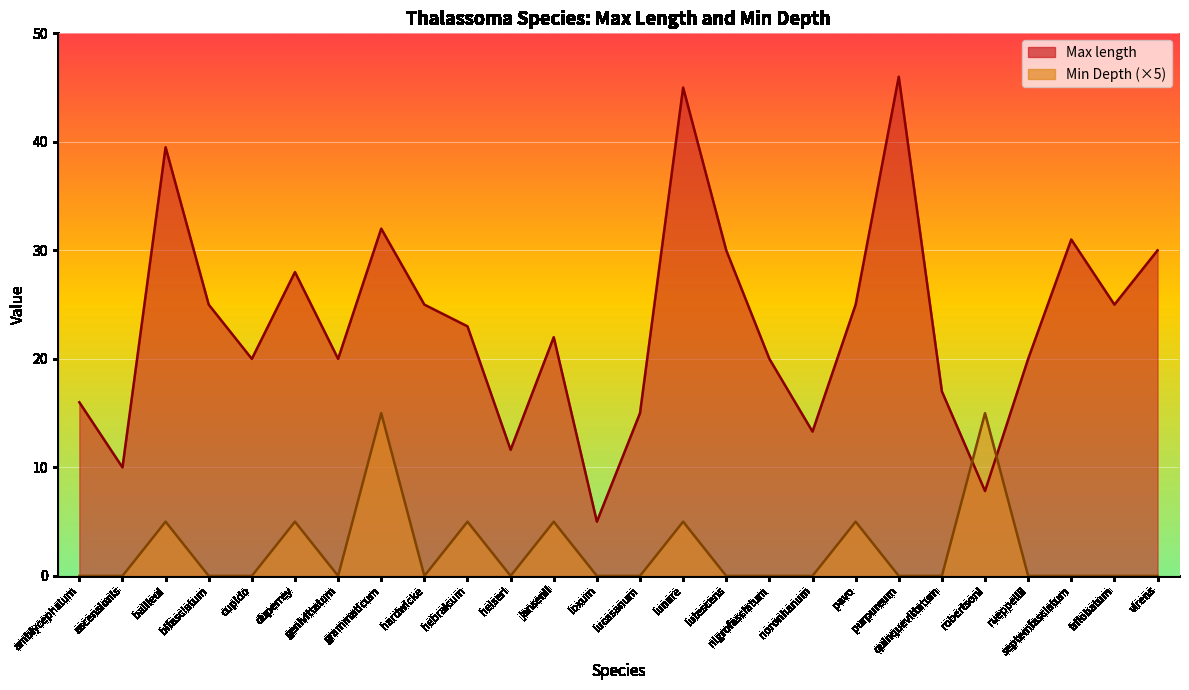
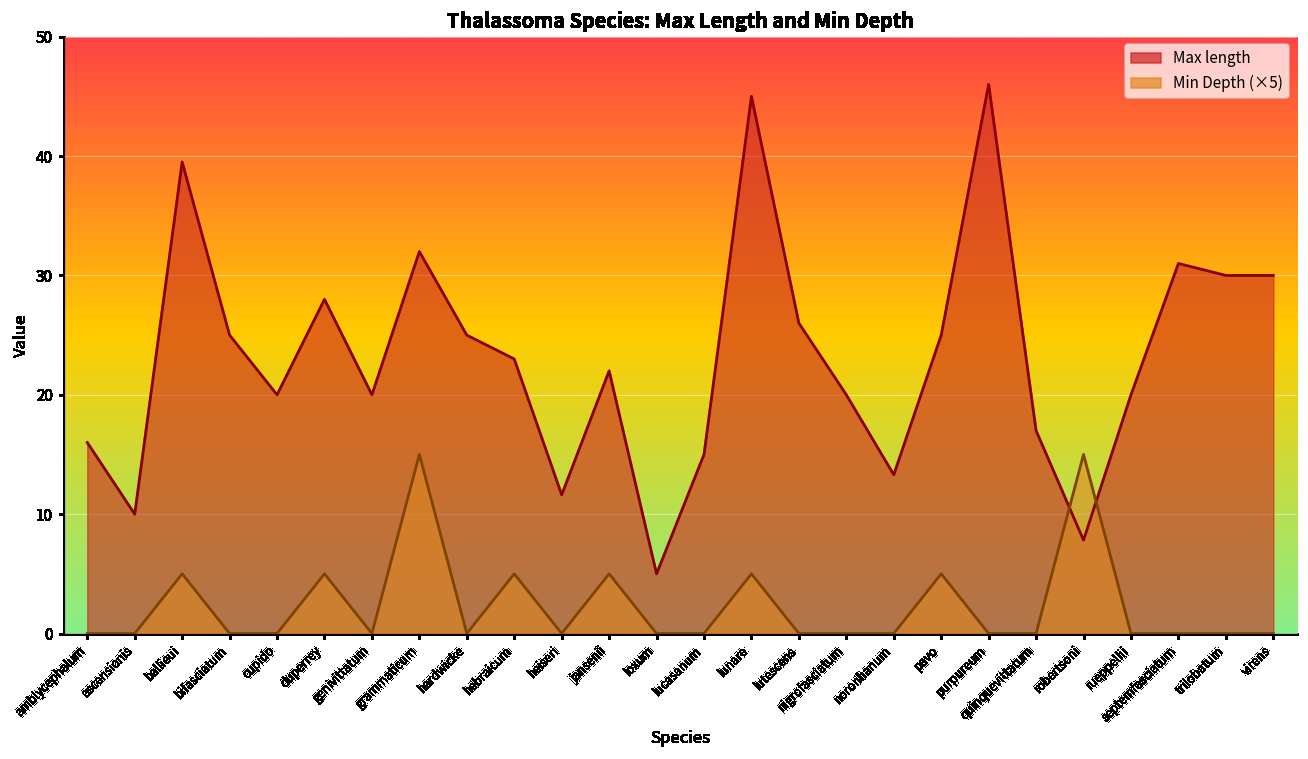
Max length, lutescens: 30 -> 26
Max length, trilobatum: 25 -> 30
